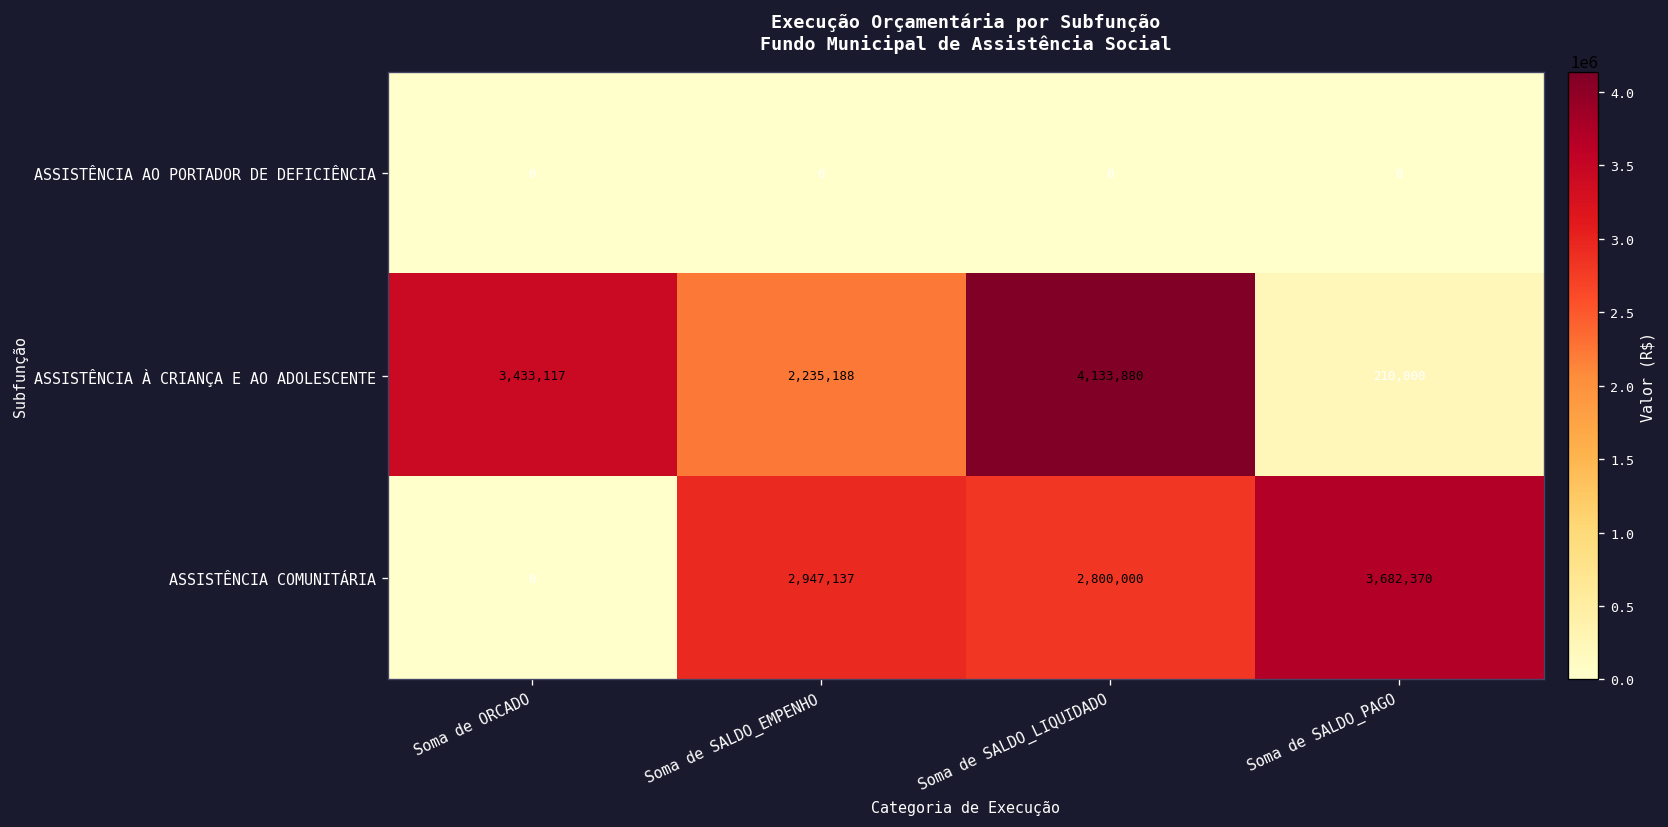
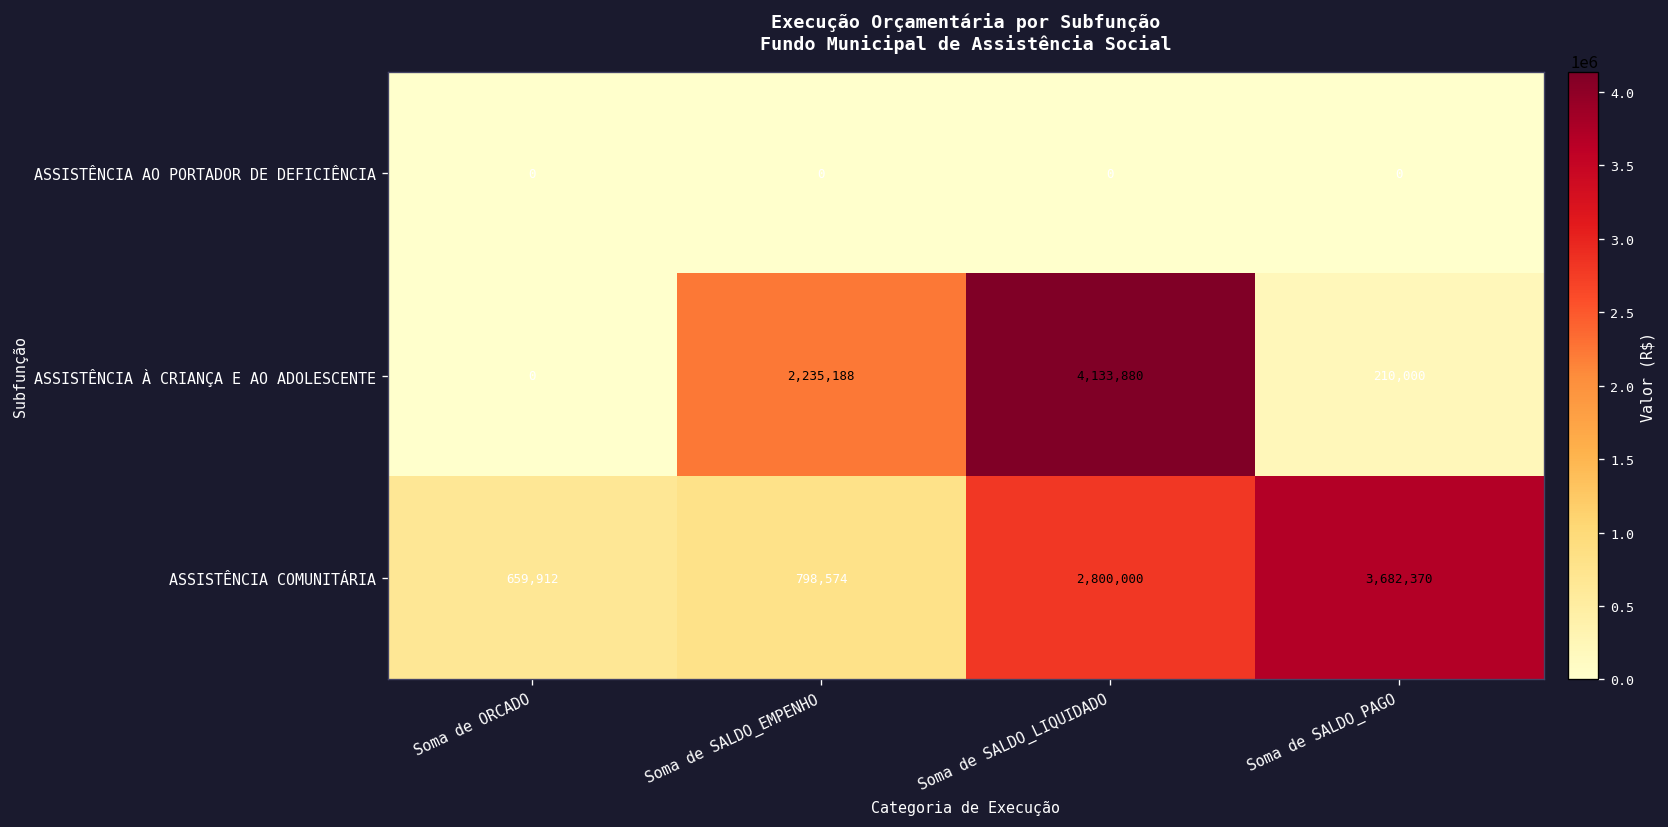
ASSISTÊNCIA À CRIANÇA E AO ADOLESCENTE, Soma de ORCADO: 3,433,117 -> 0
ASSISTÊNCIA COMUNITÁRIA, Soma de ORCADO: 0 -> 659,912
ASSISTÊNCIA COMUNITÁRIA, Soma de SALDO_EMPENHO: 2,947,137 -> 798,574
